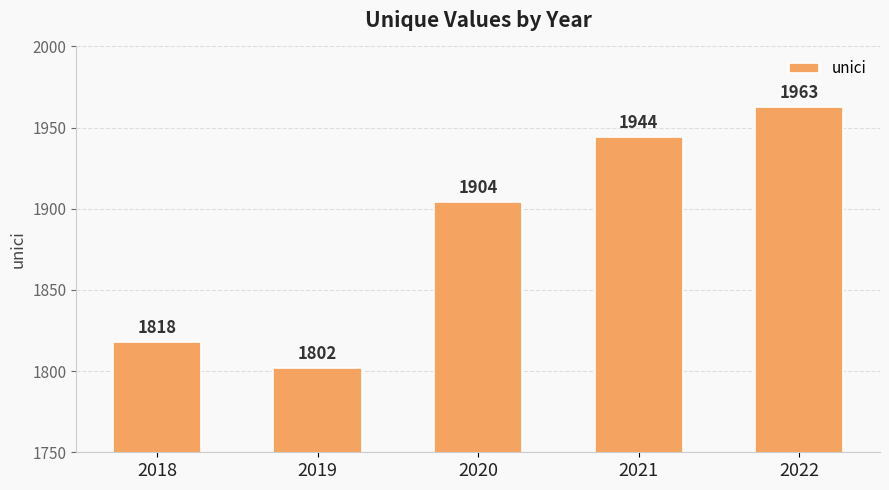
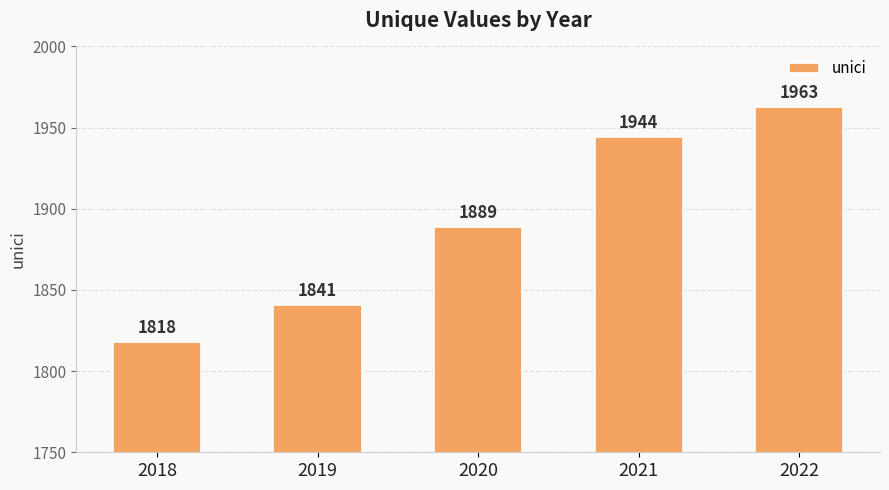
2019: 1802 -> 1841
2020: 1904 -> 1889
